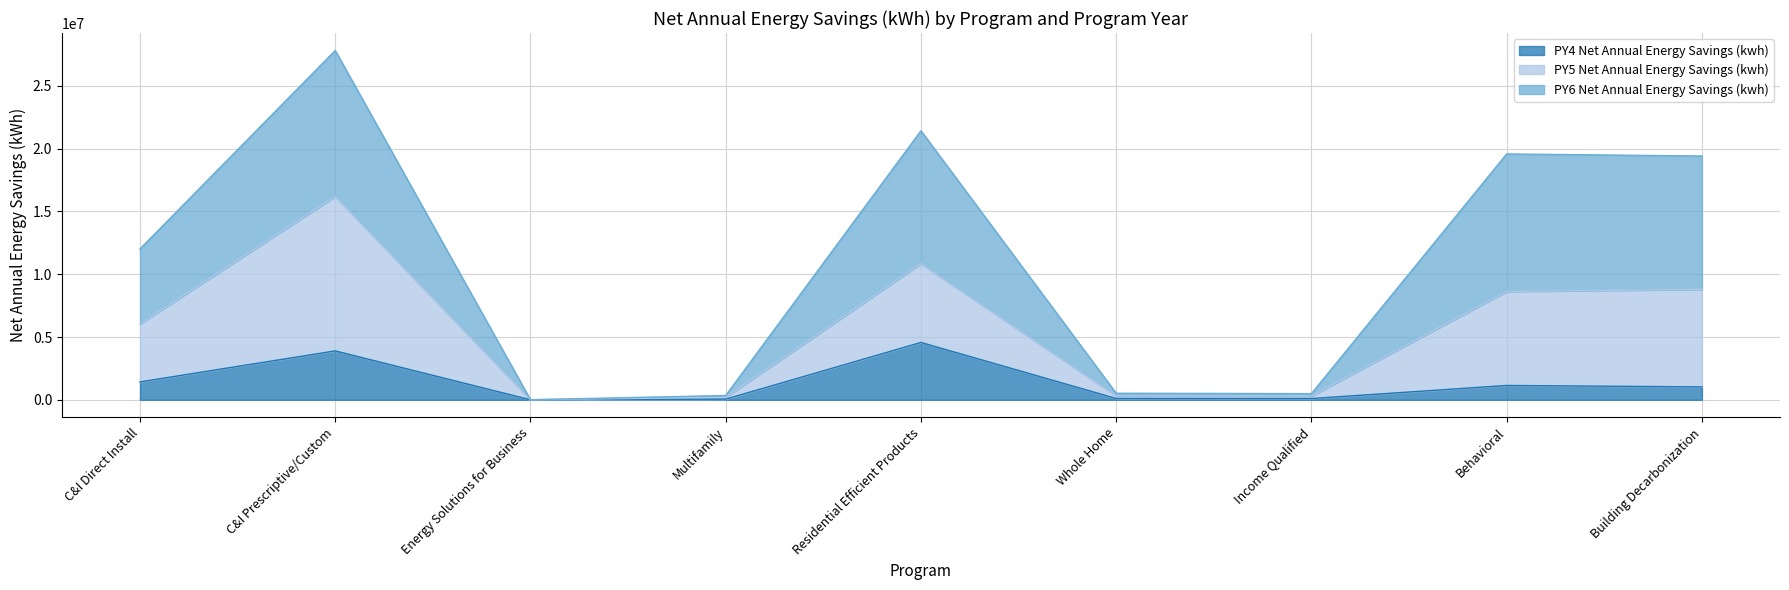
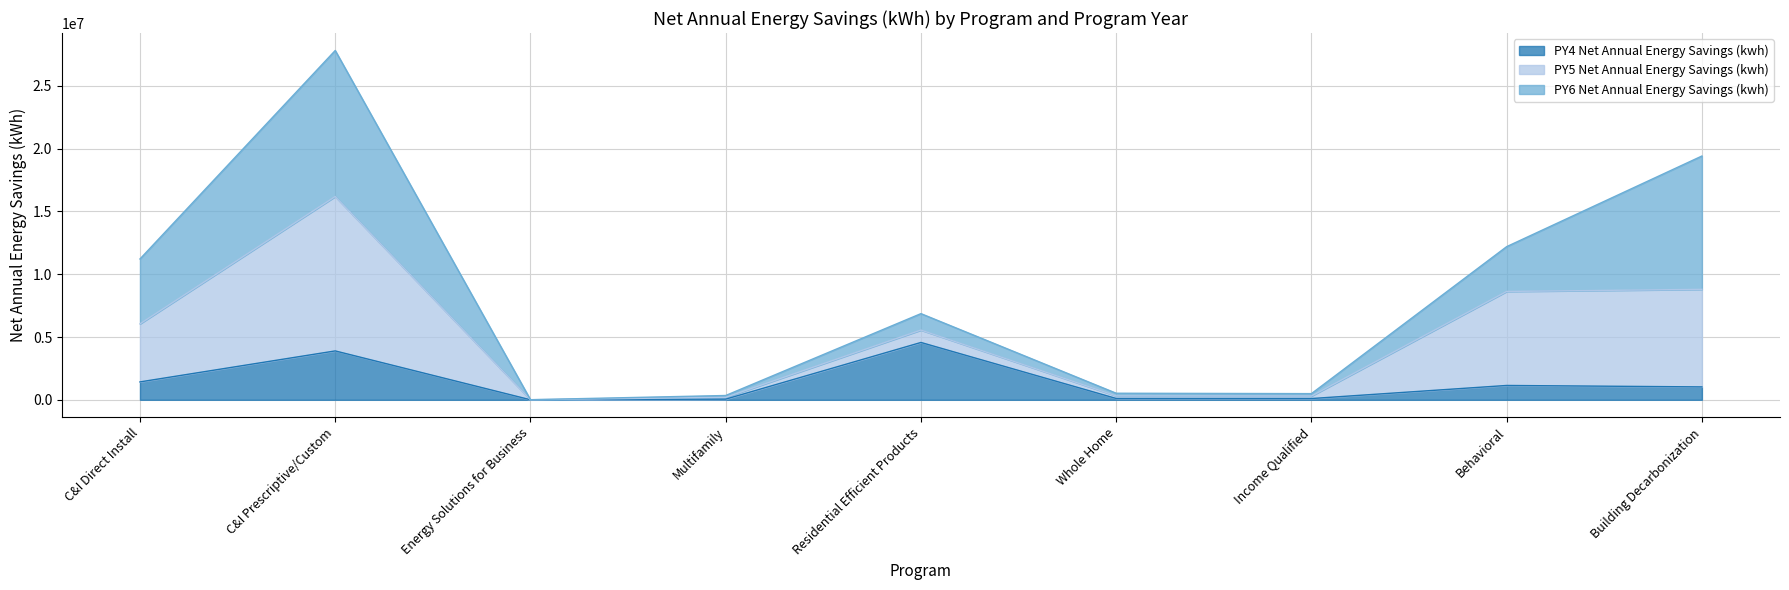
PY6 Net Annual Energy Savings (kwh), C&I Direct Install: 6000000 -> 5200000
PY5 Net Annual Energy Savings (kwh), Residential Efficient Products: 6300000 -> 1000000
PY6 Net Annual Energy Savings (kwh), Residential Efficient Products: 10600000 -> 1300000
PY6 Net Annual Energy Savings (kwh), Behavioral: 11000000 -> 3600000
